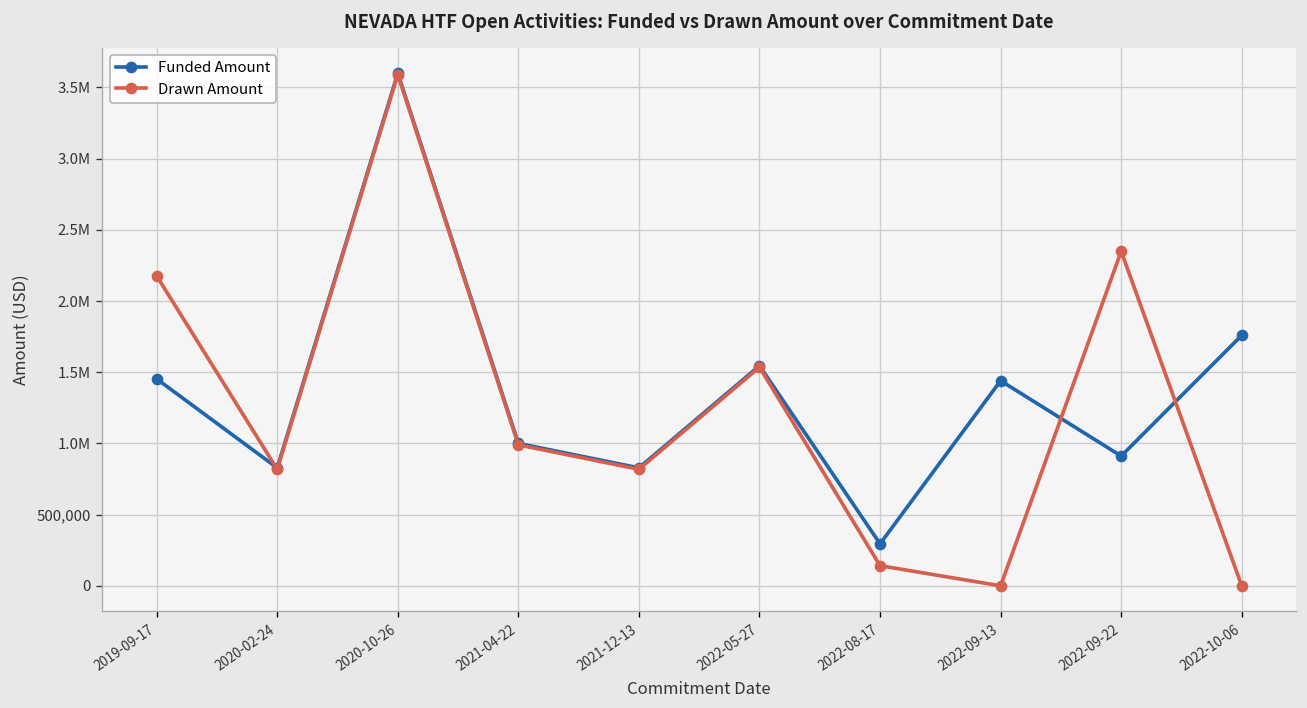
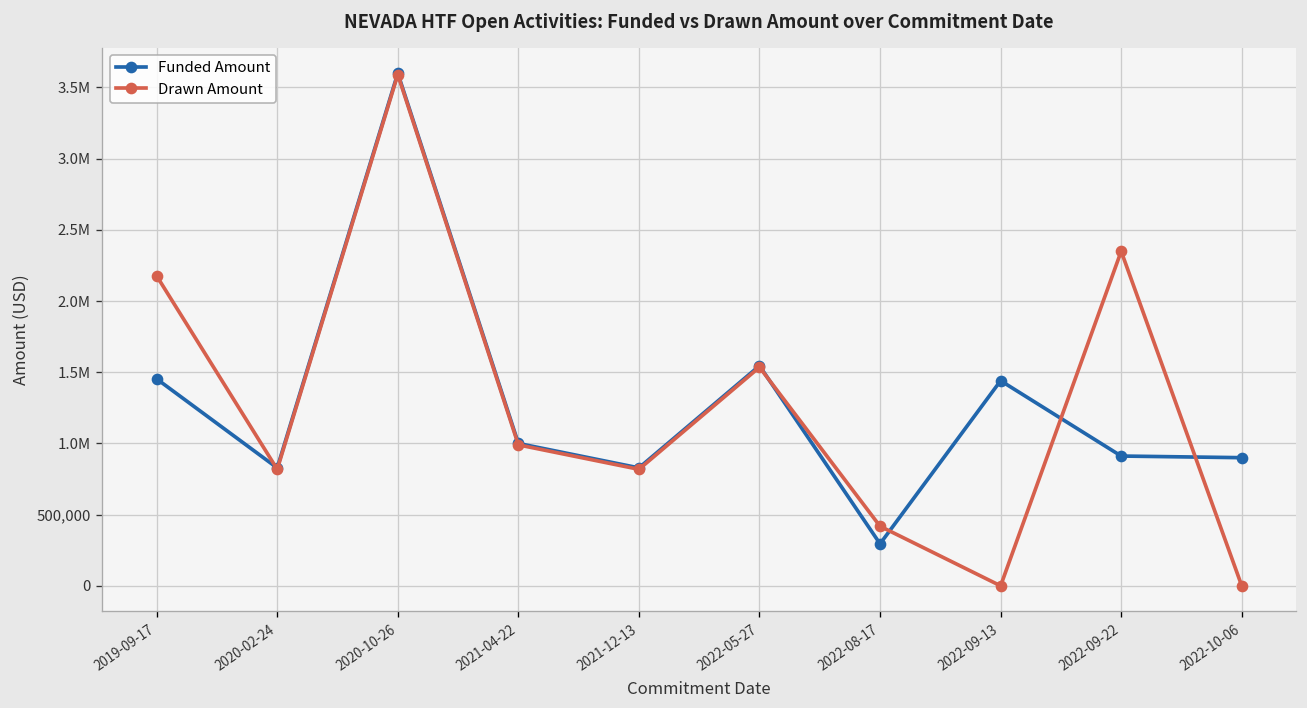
Drawn Amount, 2022-08-17: 140,000 -> 420,000
Funded Amount, 2022-10-06: 1,760,000 -> 900,000
